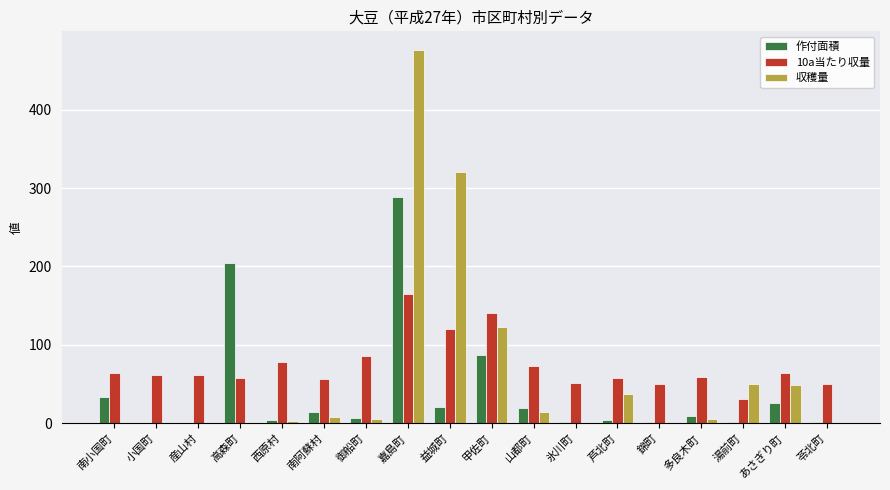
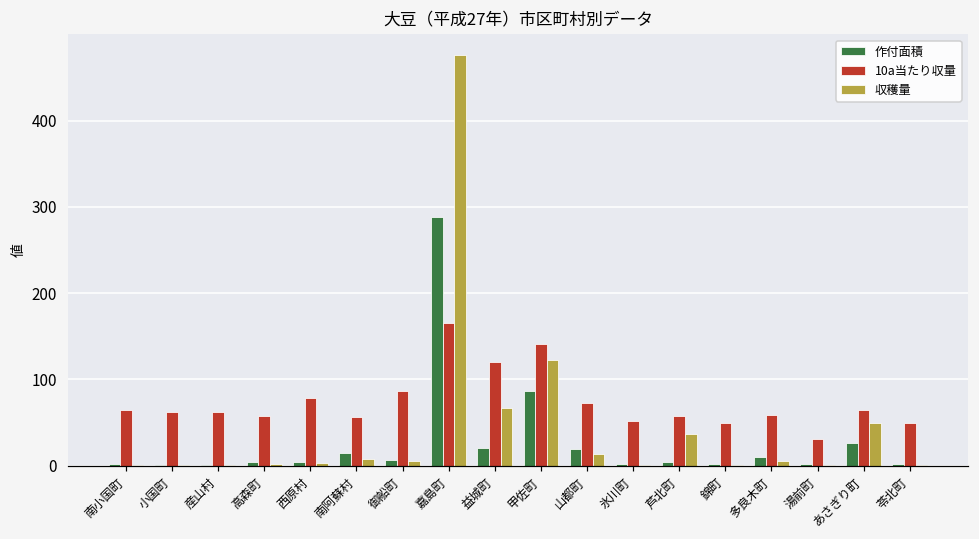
作付面積, 南小国町: 30 -> 0
作付面積, 高森町: 210 -> 0
収穫量, 益城町: 320 -> 70
収穫量, 湯前町: 50 -> 0
